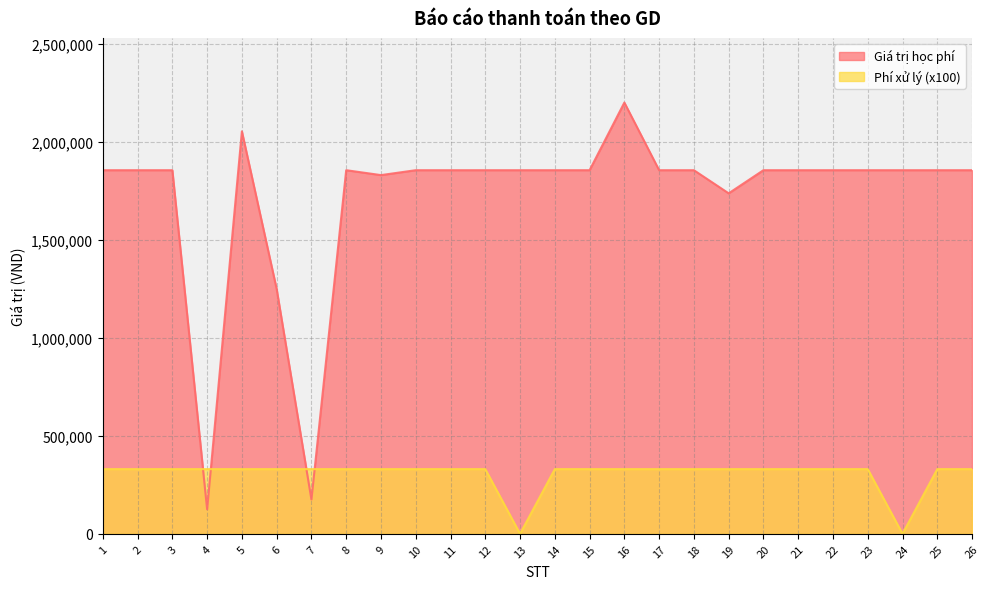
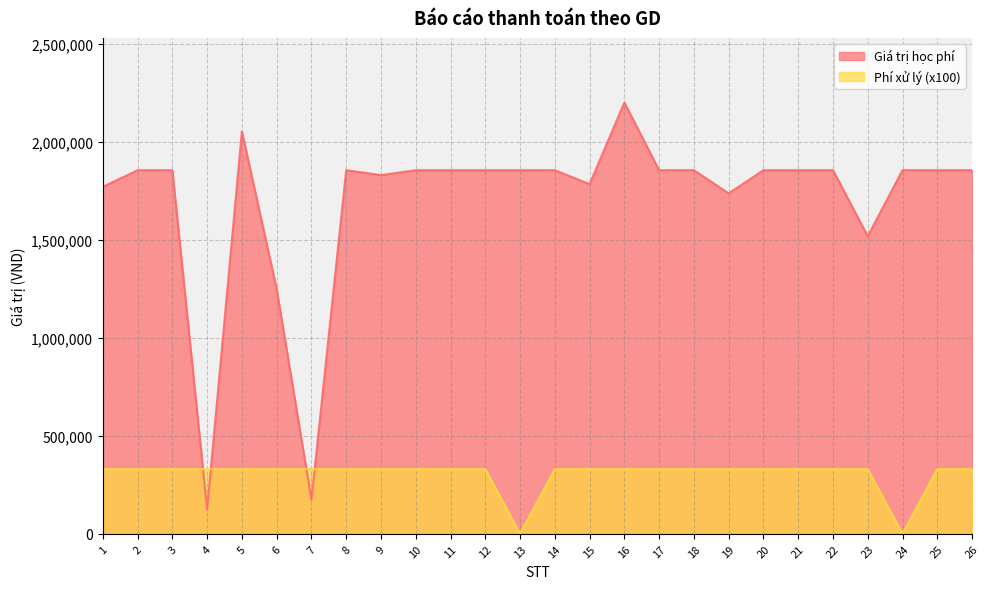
Giá trị học phí, 1: 1,860,000 -> 1,770,000
Giá trị học phí, 15: 1,860,000 -> 1,780,000
Giá trị học phí, 23: 1,860,000 -> 1,520,000
